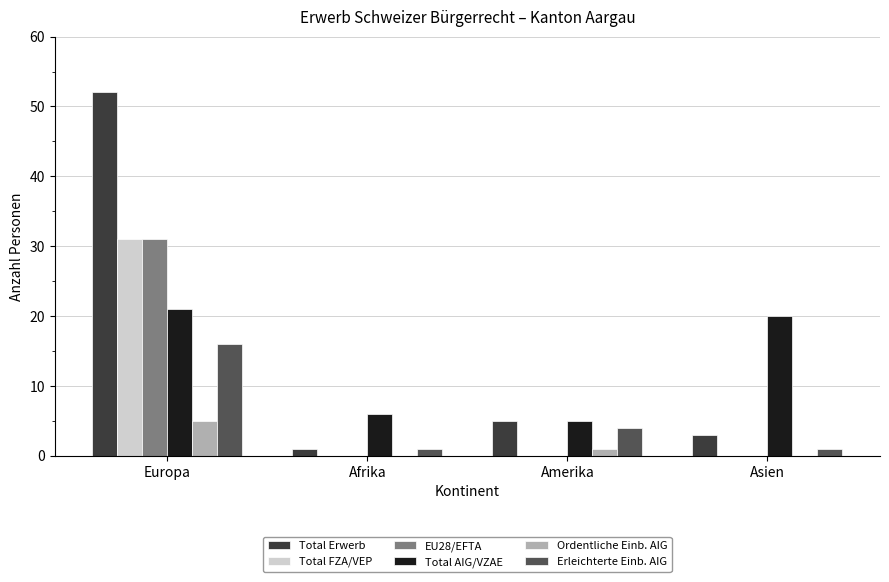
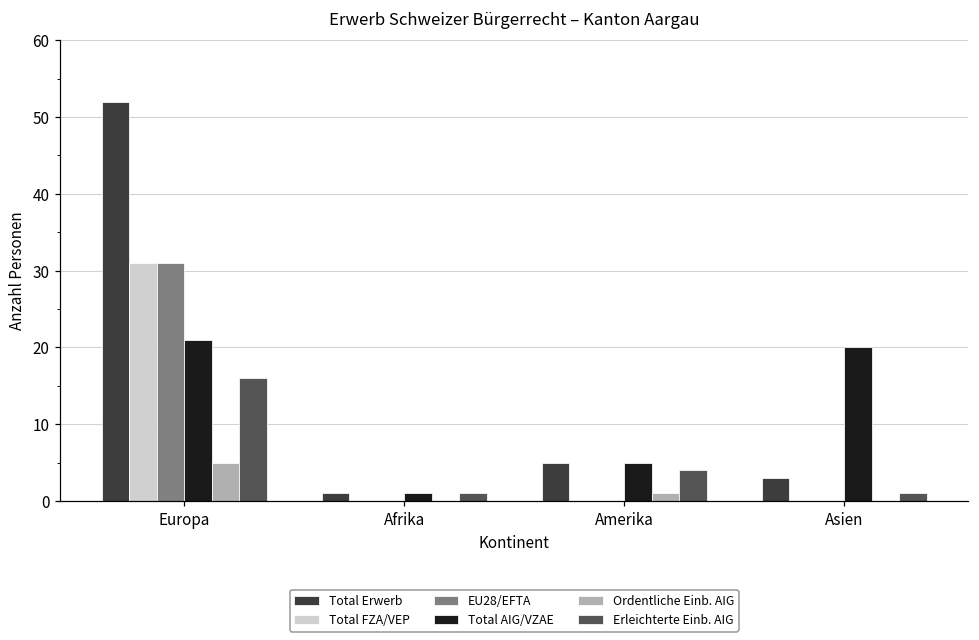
Total AIG/VZAE, Afrika: 6 -> 1
